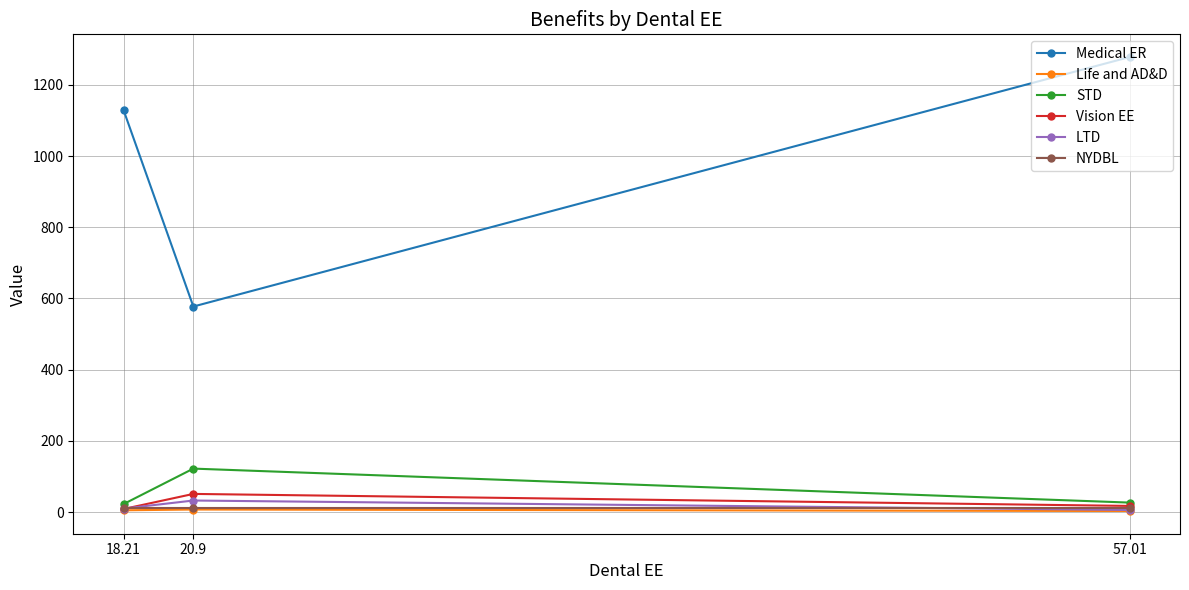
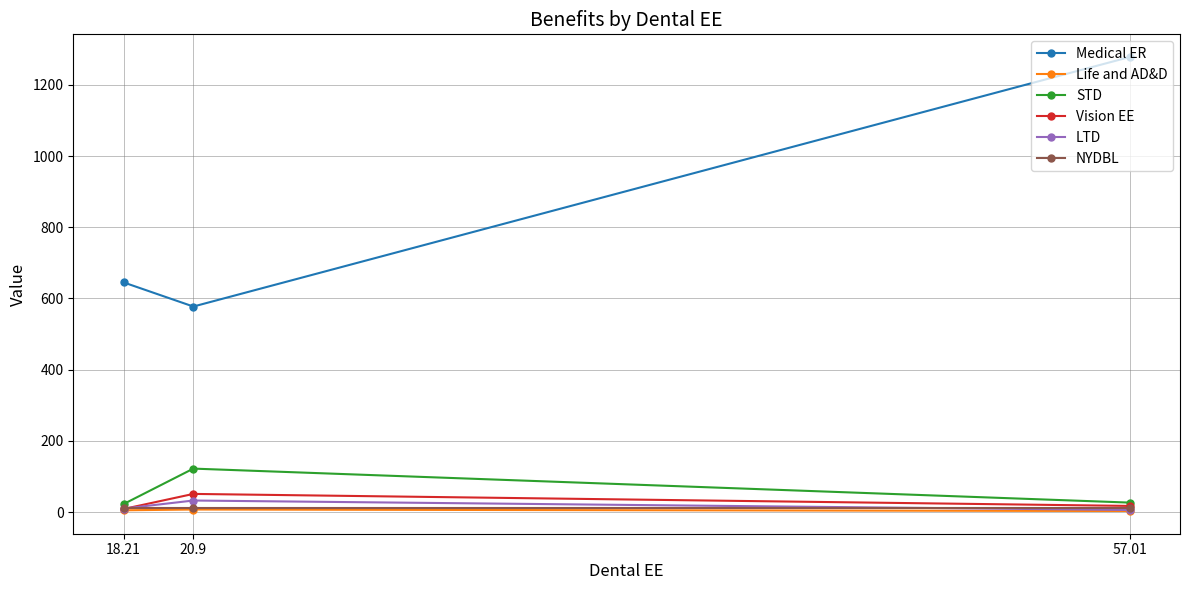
Medical ER, 18.21: 1130 -> 650
